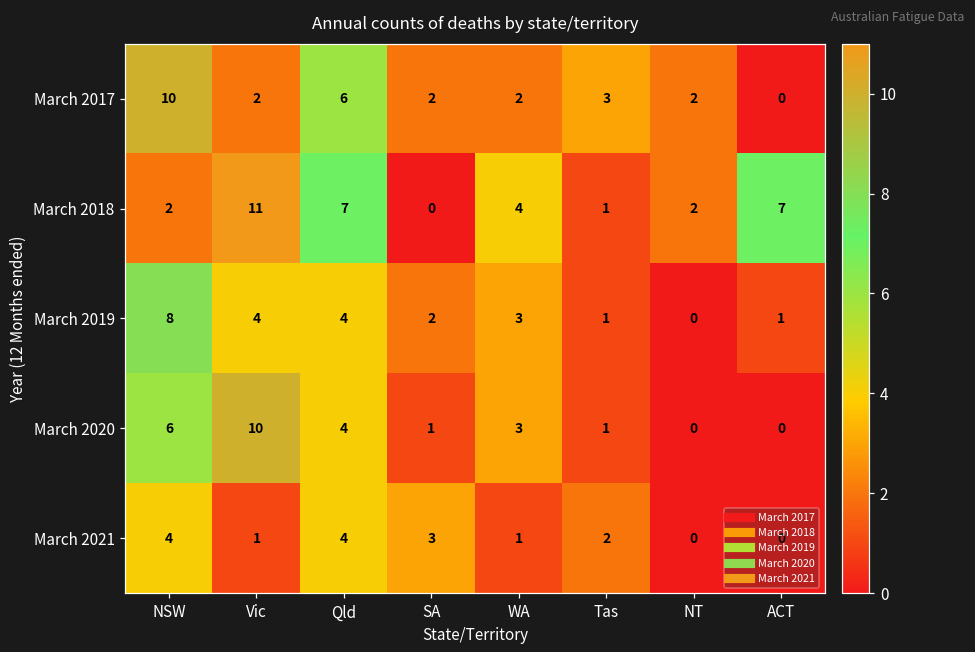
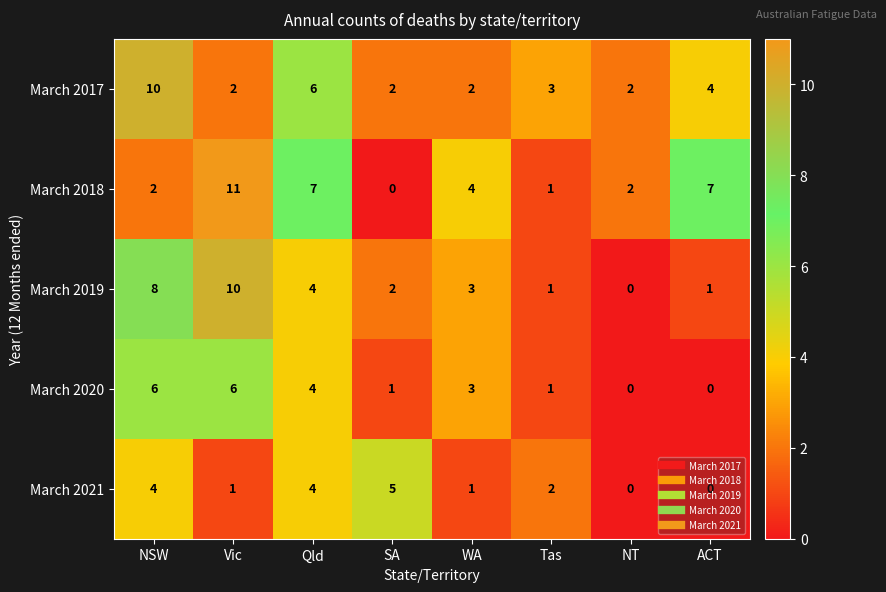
March 2017, ACT: 0 -> 4
March 2019, Vic: 4 -> 10
March 2020, Vic: 10 -> 6
March 2021, SA: 3 -> 5
